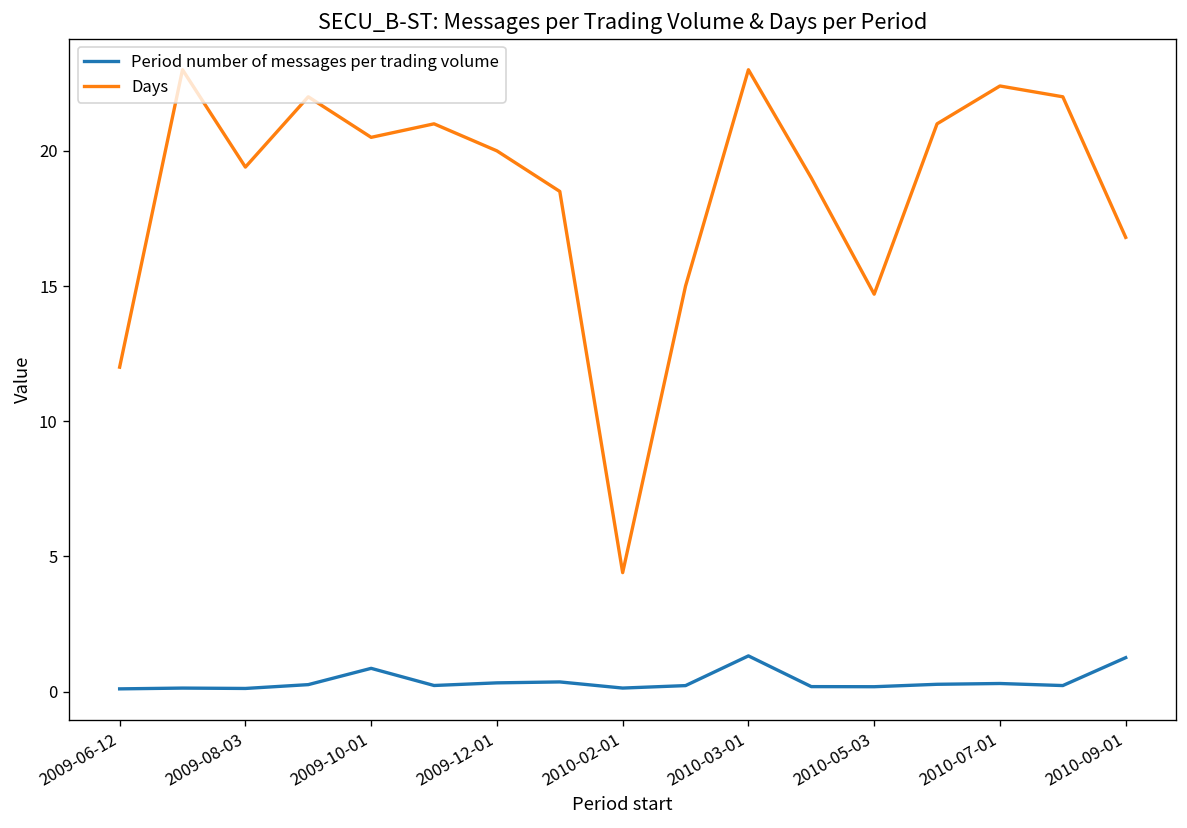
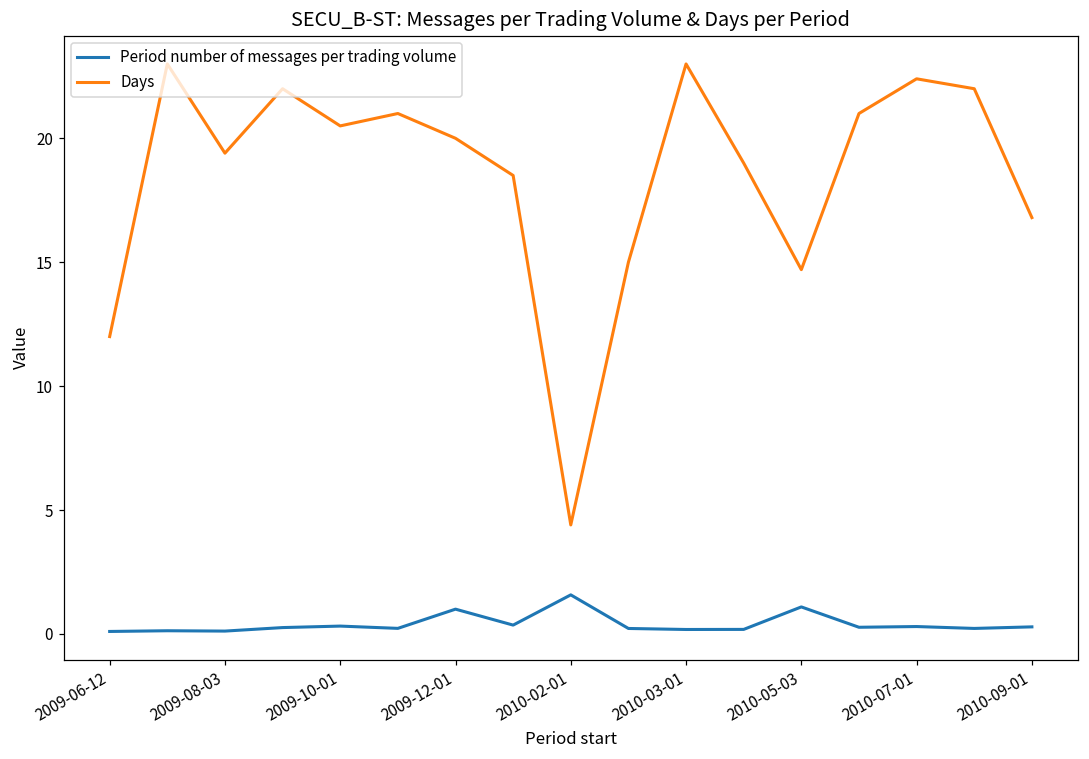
Period number of messages per trading volume, 2009-10-01: 0.9 -> 0.3
Period number of messages per trading volume, 2009-12-01: 0.3 -> 1.0
Period number of messages per trading volume, 2010-02-01: 0.1 -> 1.6
Period number of messages per trading volume, 2010-03-01: 1.3 -> 0.2
Period number of messages per trading volume, 2010-05-03: 0.2 -> 1.1
Period number of messages per trading volume, 2010-09-01: 1.3 -> 0.3
